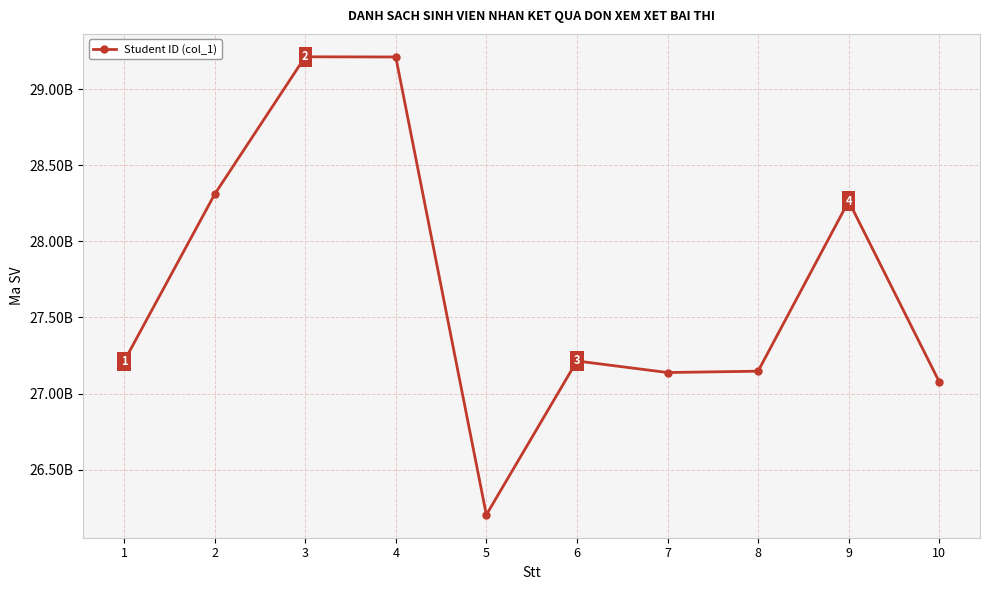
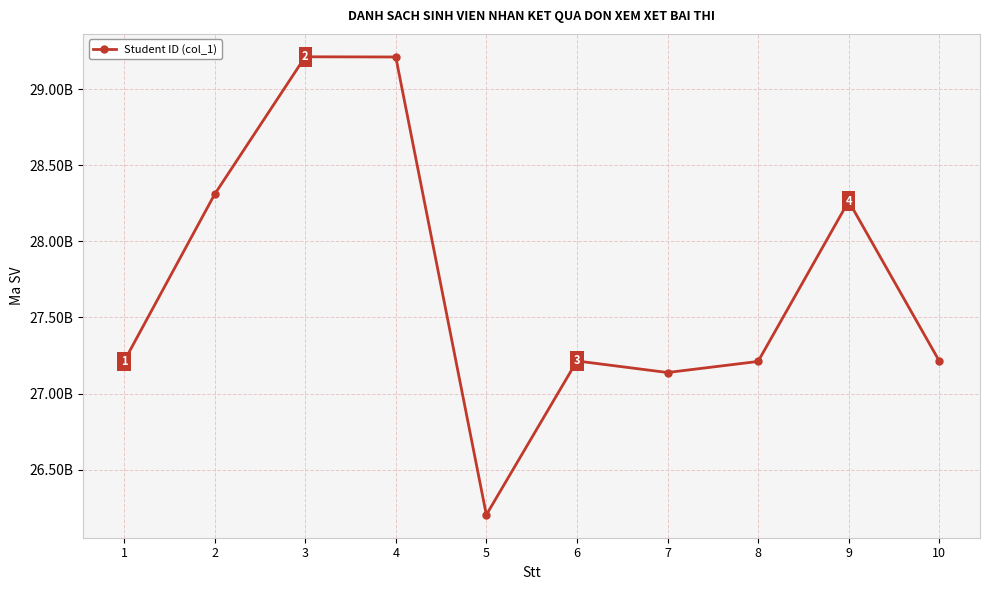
8: 27150000000 -> 27210000000
10: 27080000000 -> 27210000000
